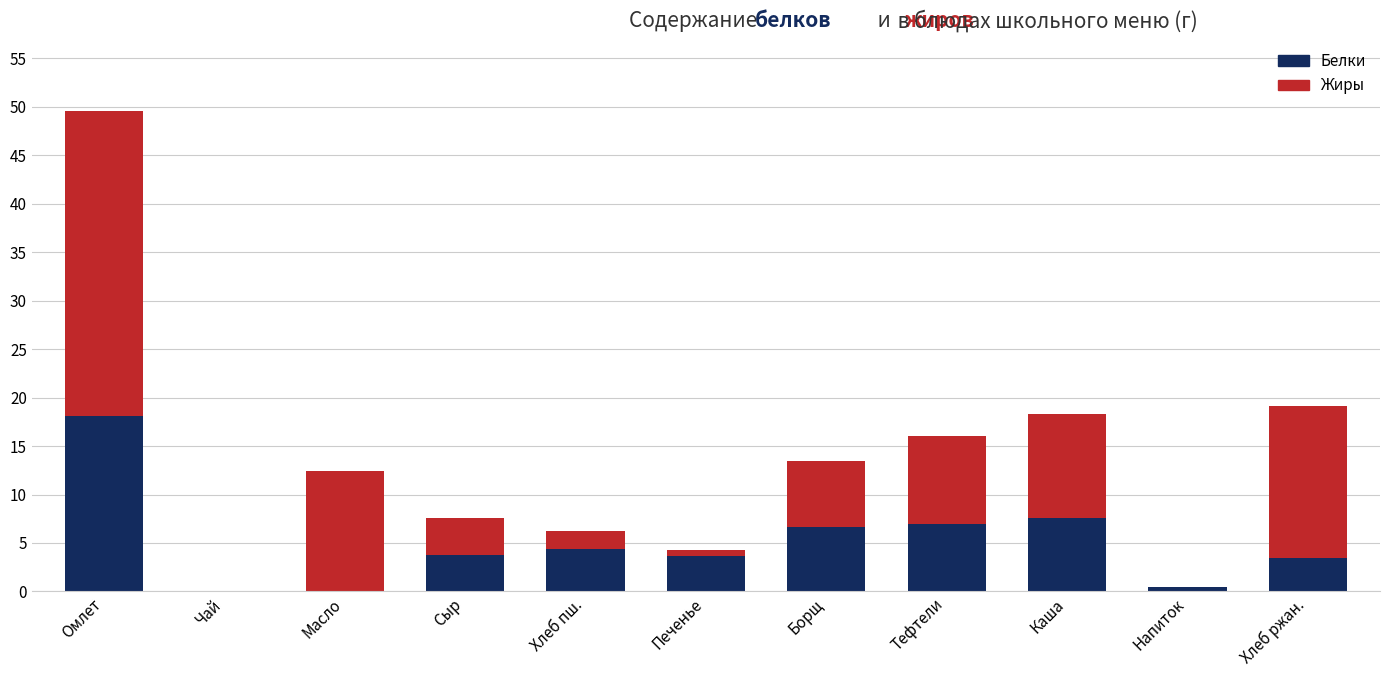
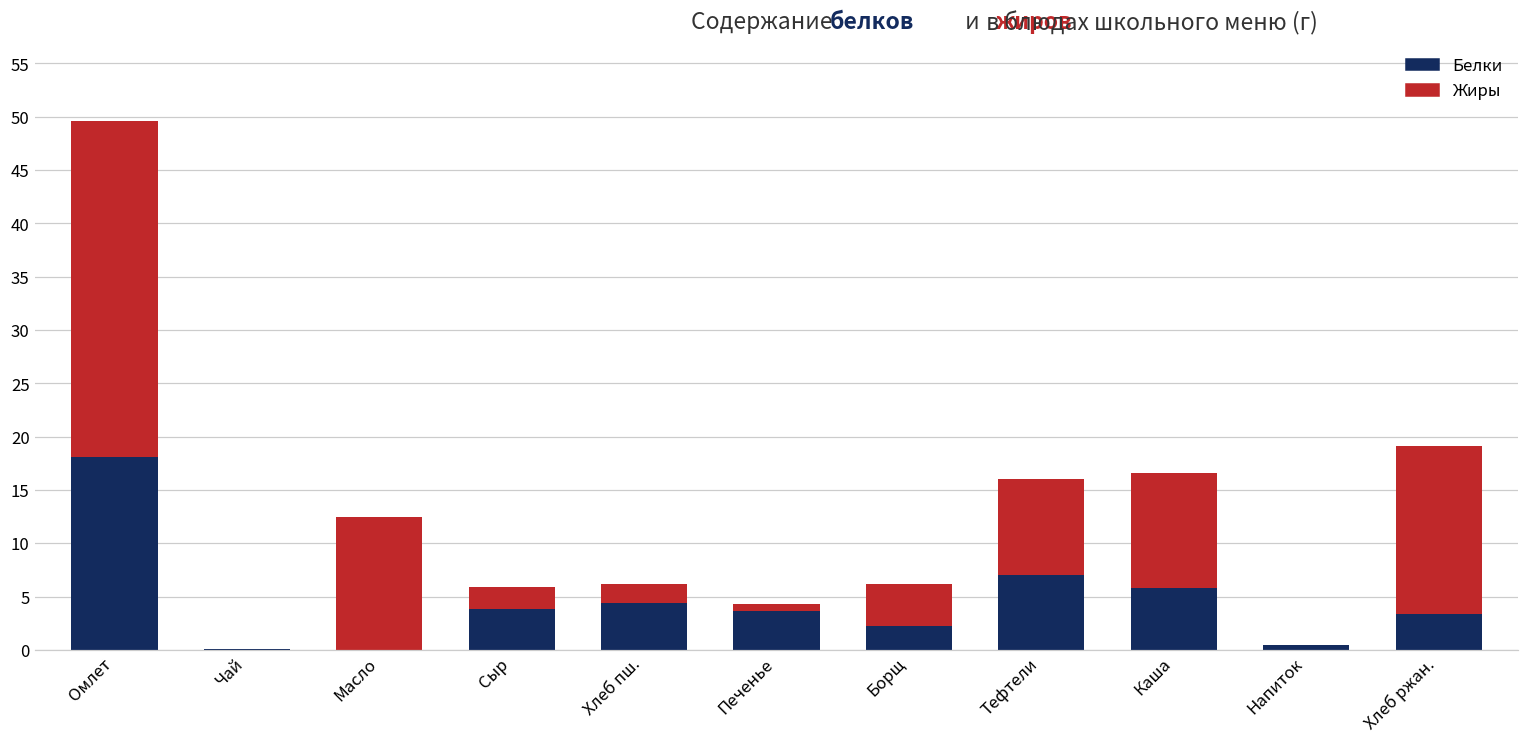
Жиры, Сыр: 4 -> 2
Белки, Борщ: 7 -> 2
Жиры, Борщ: 7 -> 4
Белки, Каша: 8 -> 6
